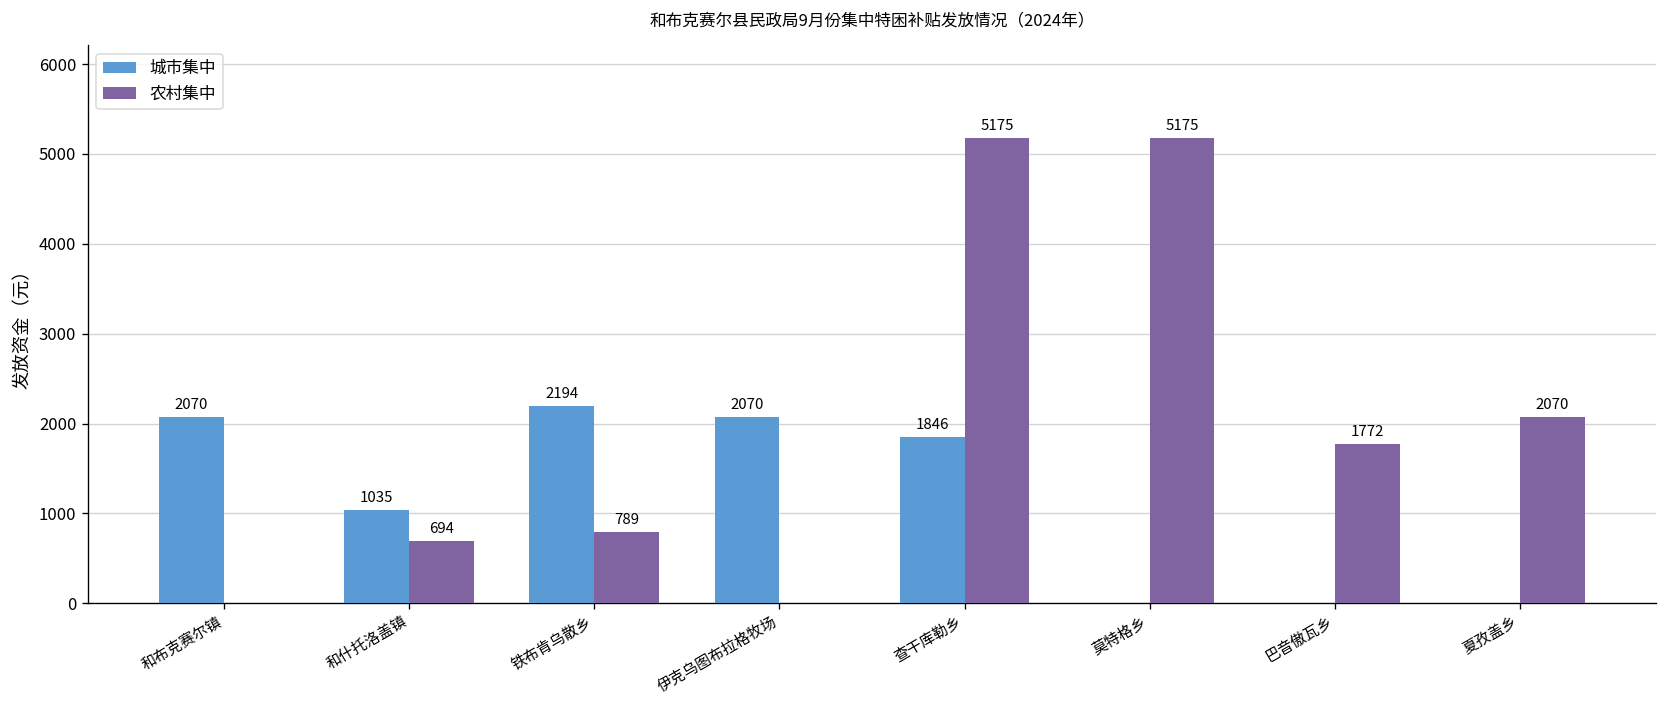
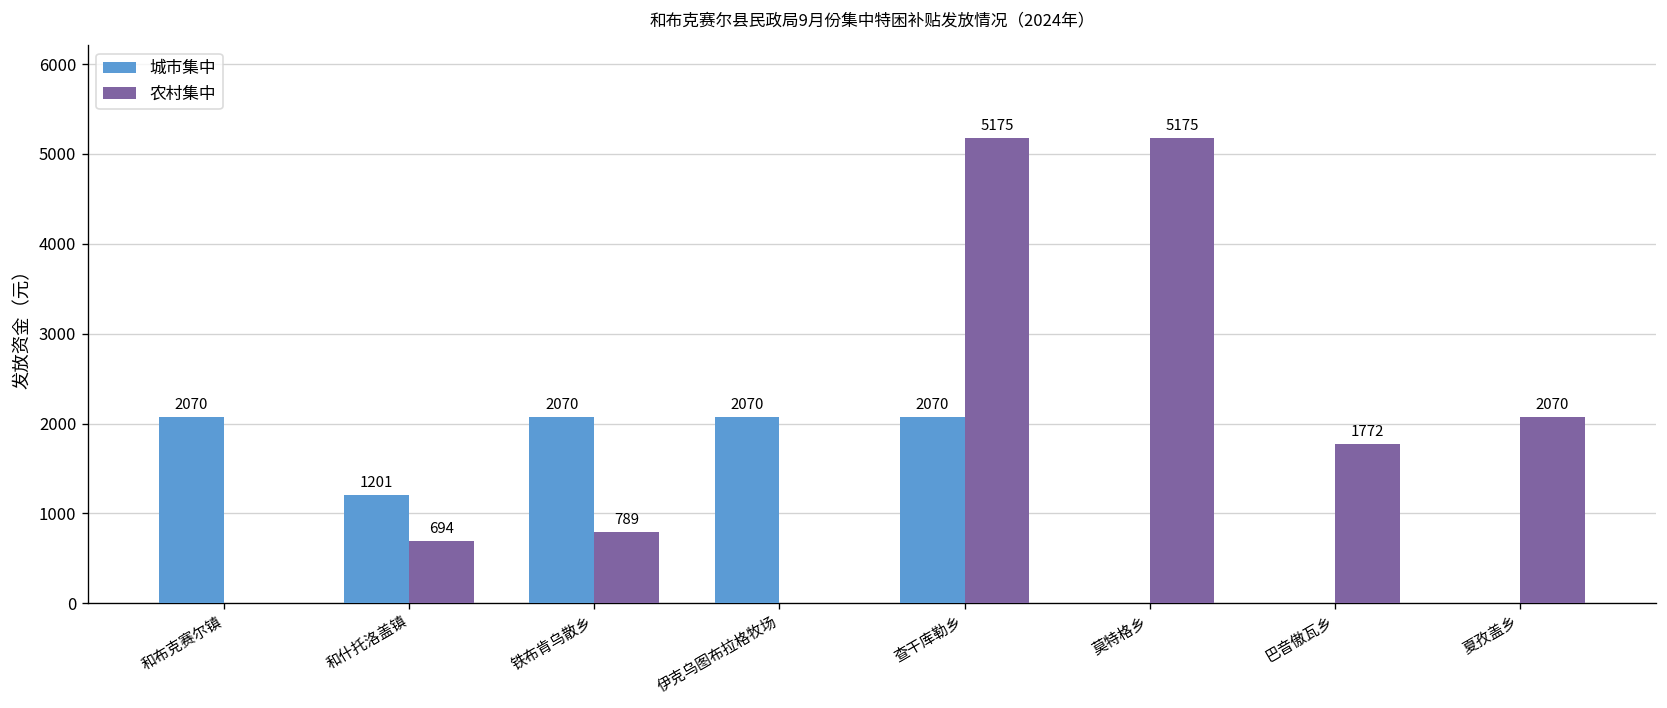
城市集中, 和什托洛盖镇: 1035 -> 1201
城市集中, 铁布肯乌散乡: 2194 -> 2070
城市集中, 查干库勒乡: 1846 -> 2070
